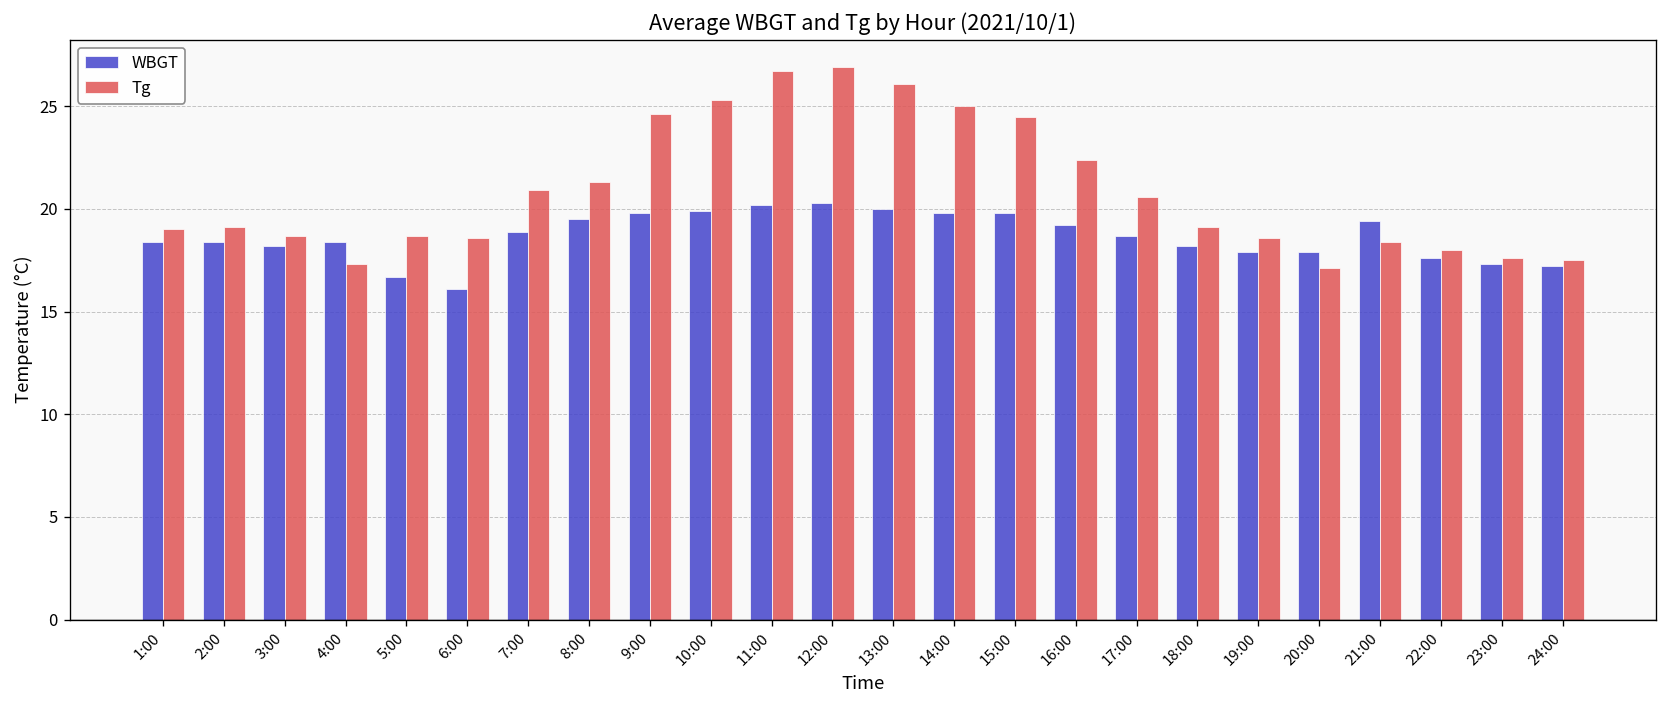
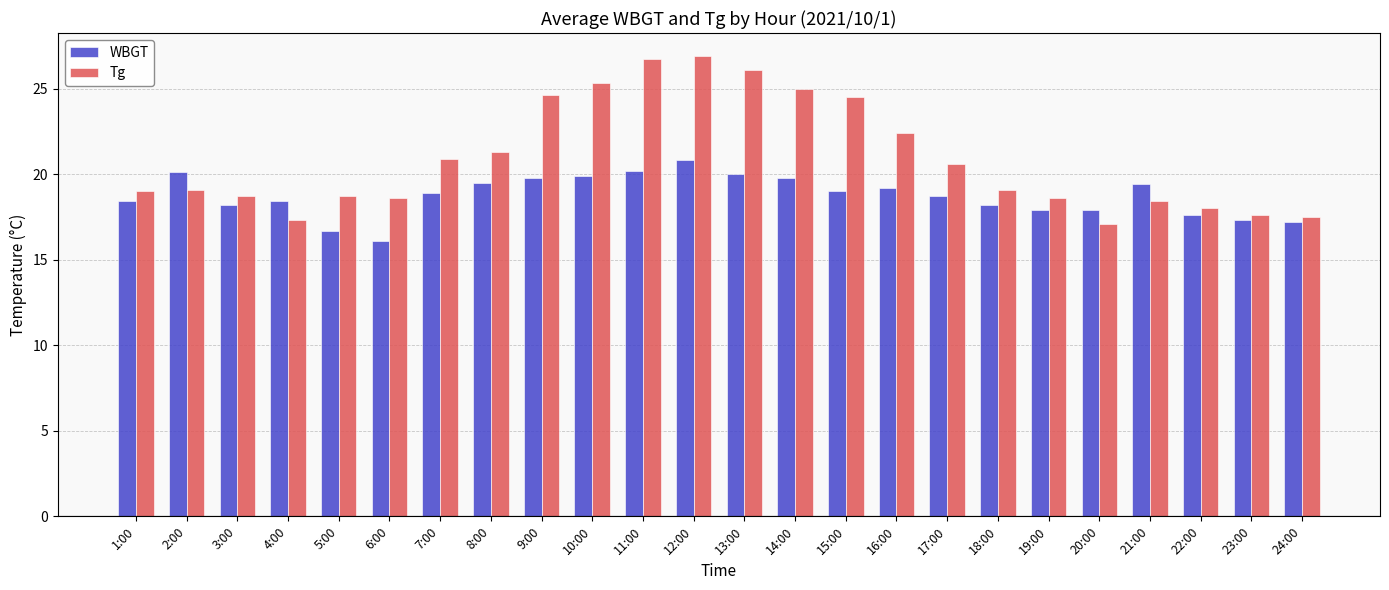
WBGT, 2:00: 18.4 -> 20.1
WBGT, 12:00: 20.3 -> 20.8
WBGT, 15:00: 19.8 -> 19.0
